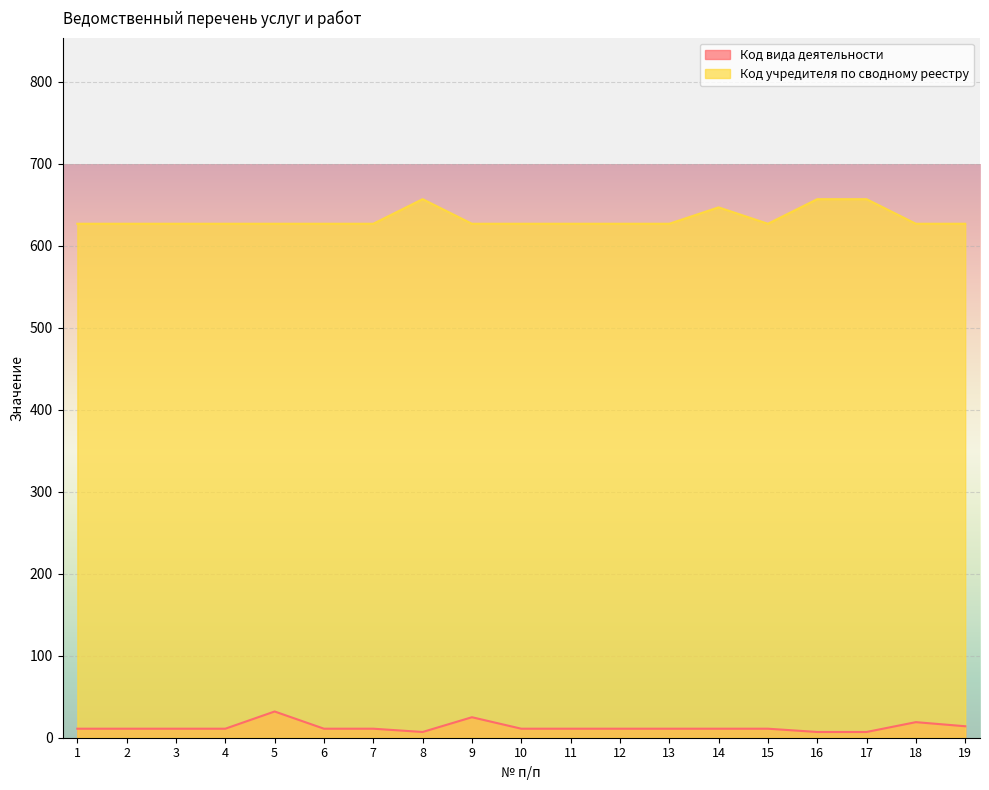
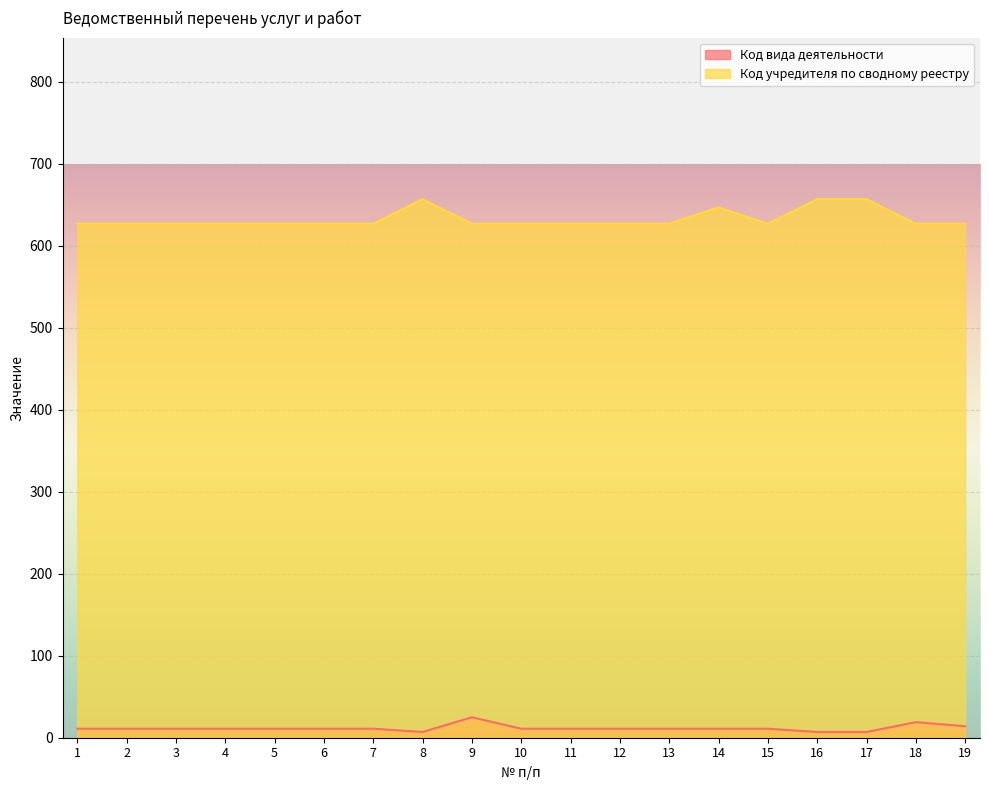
Код вида деятельности, 5: 30 -> 10
